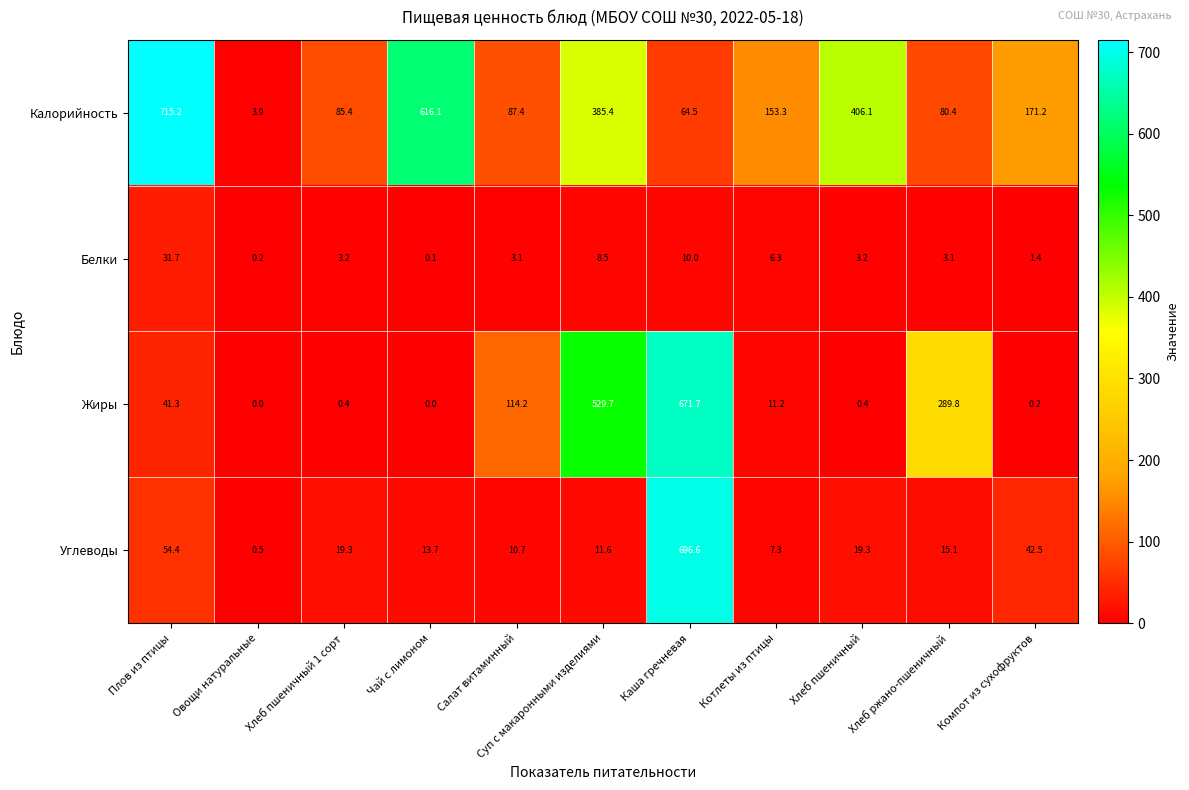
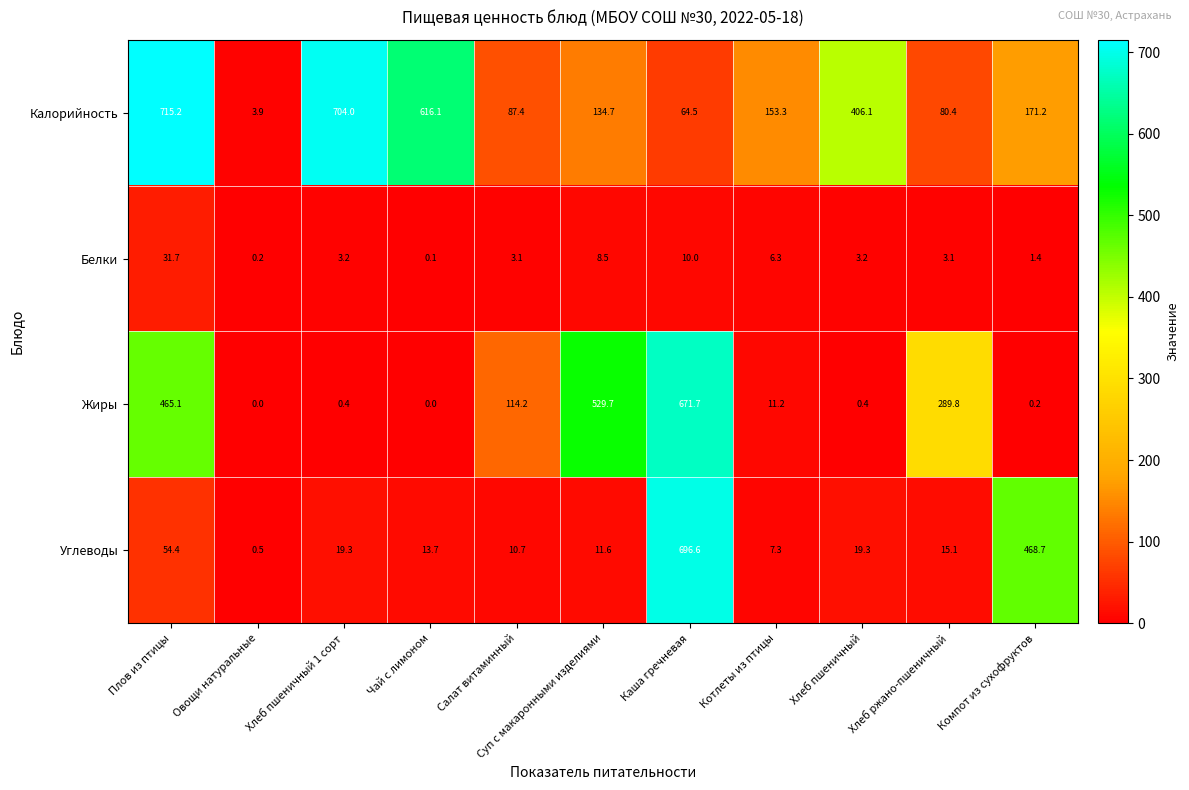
Калорийность, Хлеб пшеничный 1 сорт: 85.4 -> 704.0
Калорийность, Суп с макаронными изделиями: 385.4 -> 134.7
Жиры, Плов из птицы: 41.3 -> 465.1
Углеводы, Компот из сухофруктов: 42.5 -> 468.7
